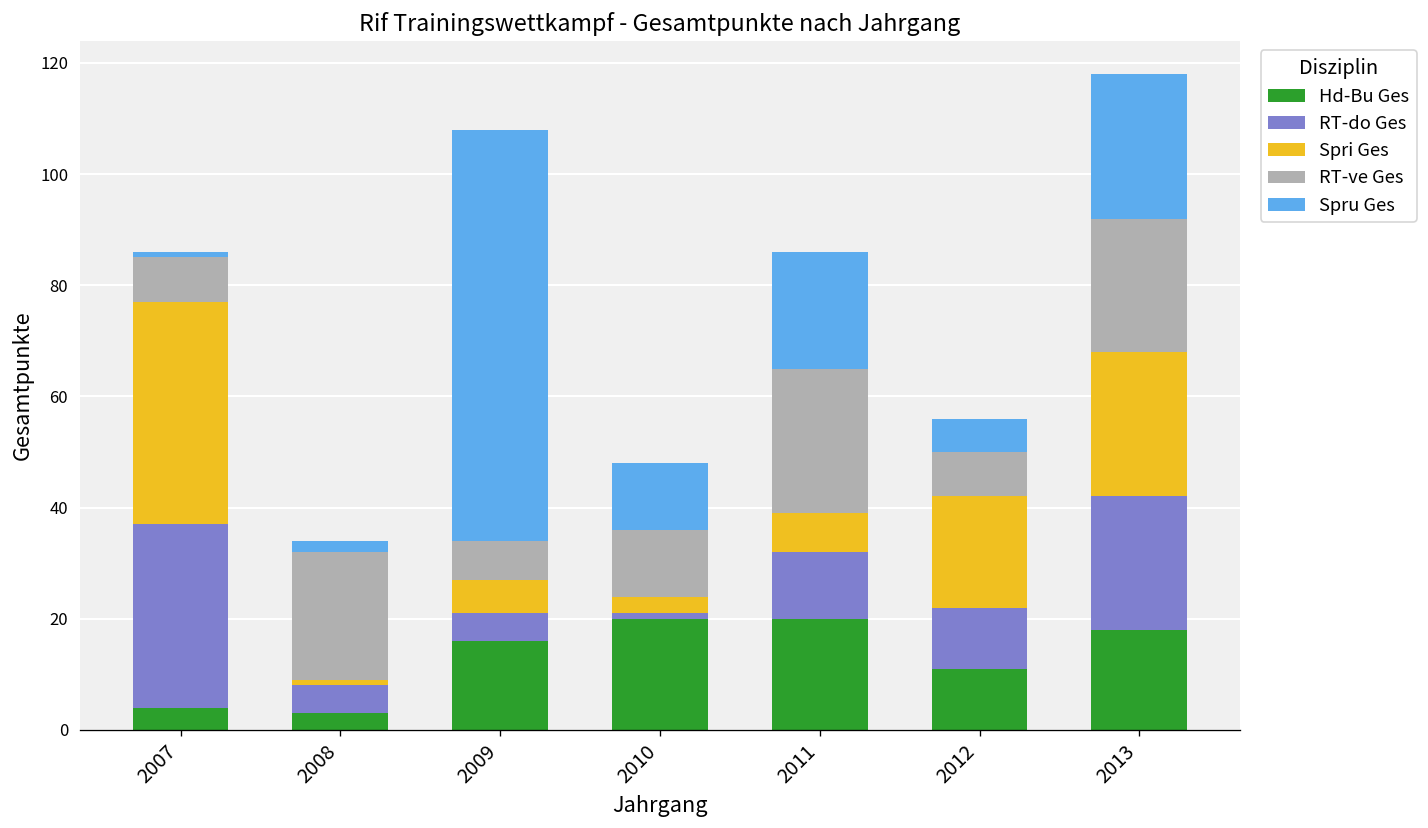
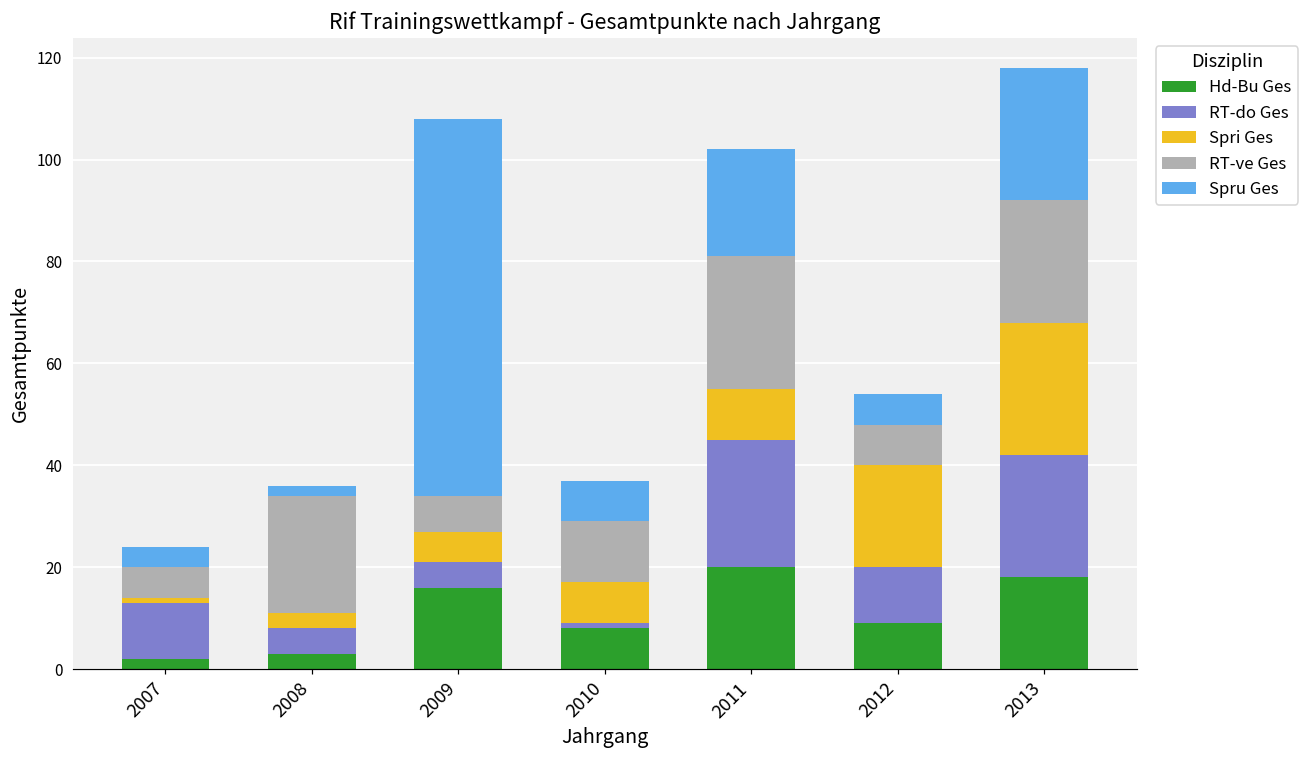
Hd-Bu Ges, 2007: 4 -> 2
RT-do Ges, 2007: 33 -> 11
Spri Ges, 2007: 40 -> 1
RT-ve Ges, 2007: 8 -> 6
Spru Ges, 2007: 1 -> 4
Spri Ges, 2008: 1 -> 3
Hd-Bu Ges, 2010: 20 -> 8
Spri Ges, 2010: 3 -> 8
Spru Ges, 2010: 12 -> 8
RT-do Ges, 2011: 12 -> 25
Spri Ges, 2011: 7 -> 10
Hd-Bu Ges, 2012: 11 -> 9
